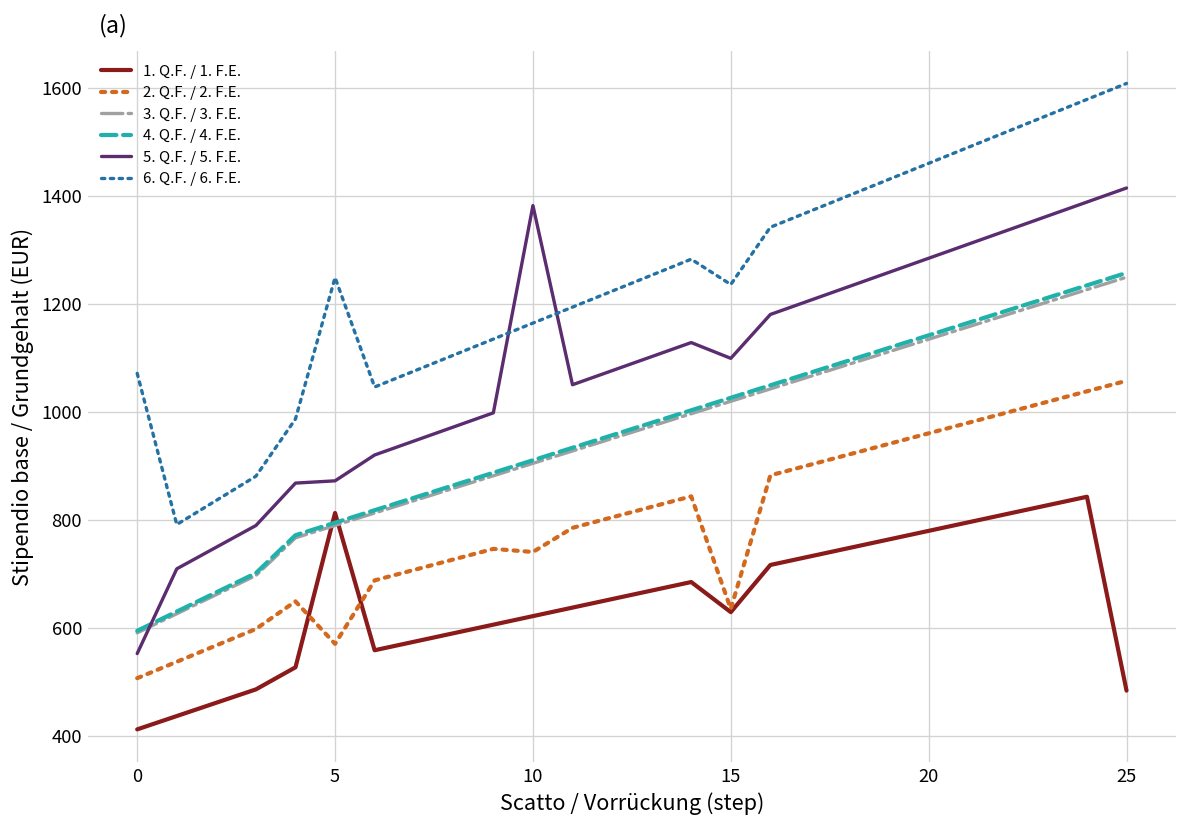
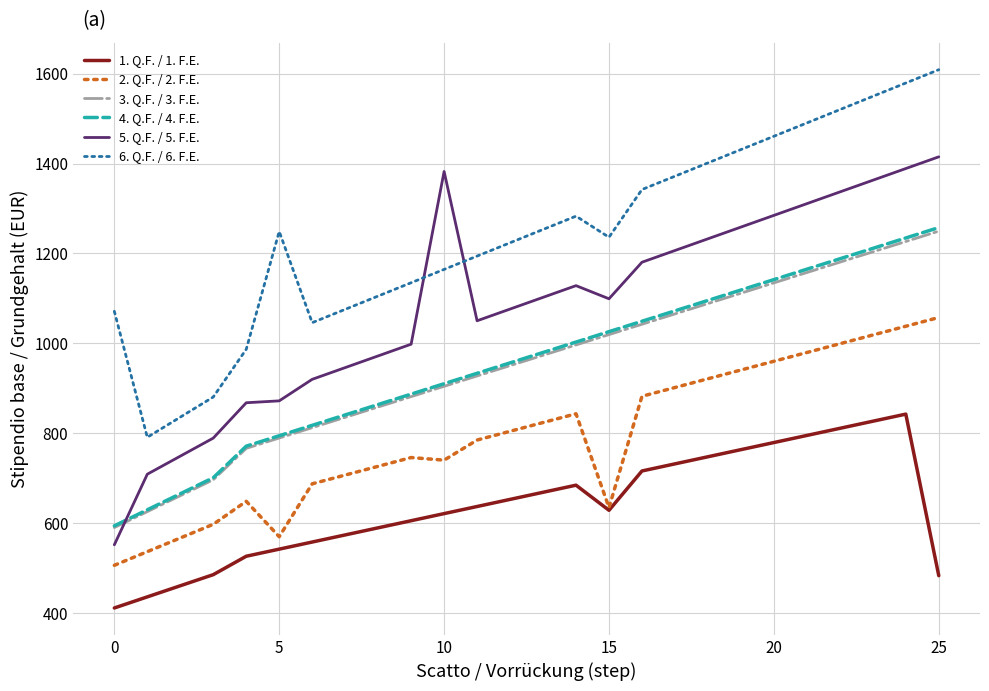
1. Q.F. / 1. F.E., 5: 810 -> 540
